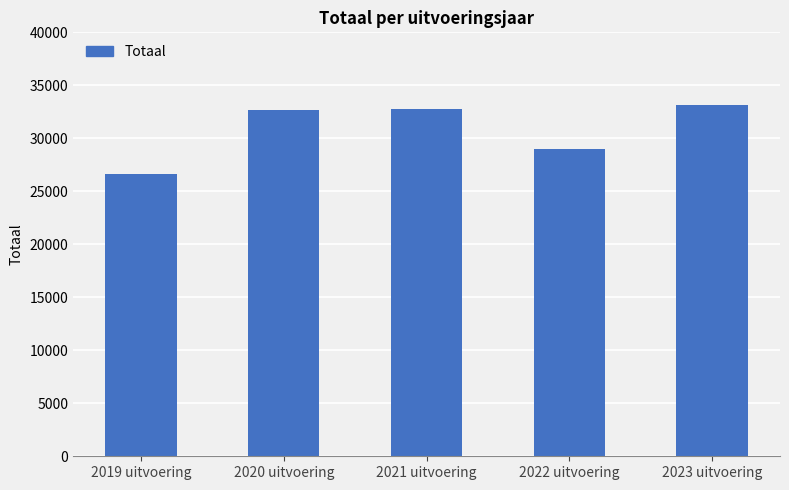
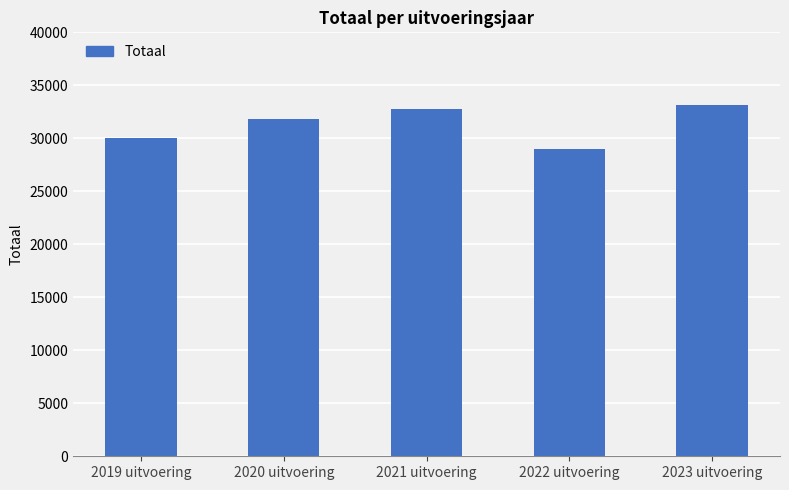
2019 uitvoering: 26700 -> 30000
2020 uitvoering: 32700 -> 31800
